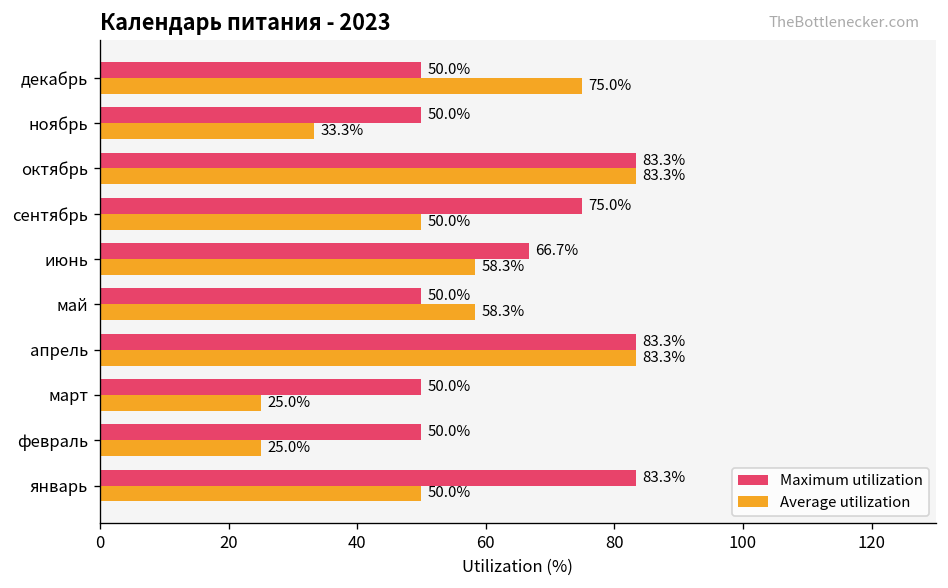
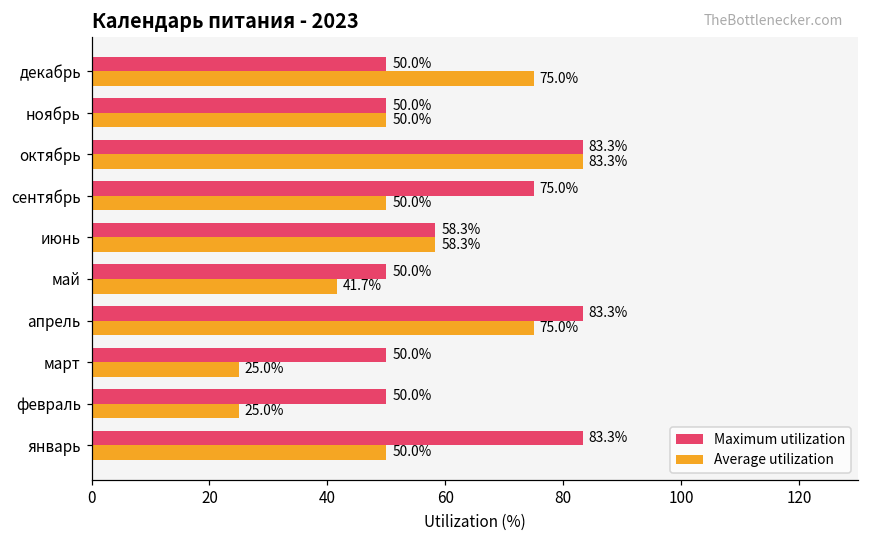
Average utilization, ноябрь: 33.3% -> 50.0%
Maximum utilization, июнь: 66.7% -> 58.3%
Average utilization, май: 58.3% -> 41.7%
Average utilization, апрель: 83.3% -> 75.0%
